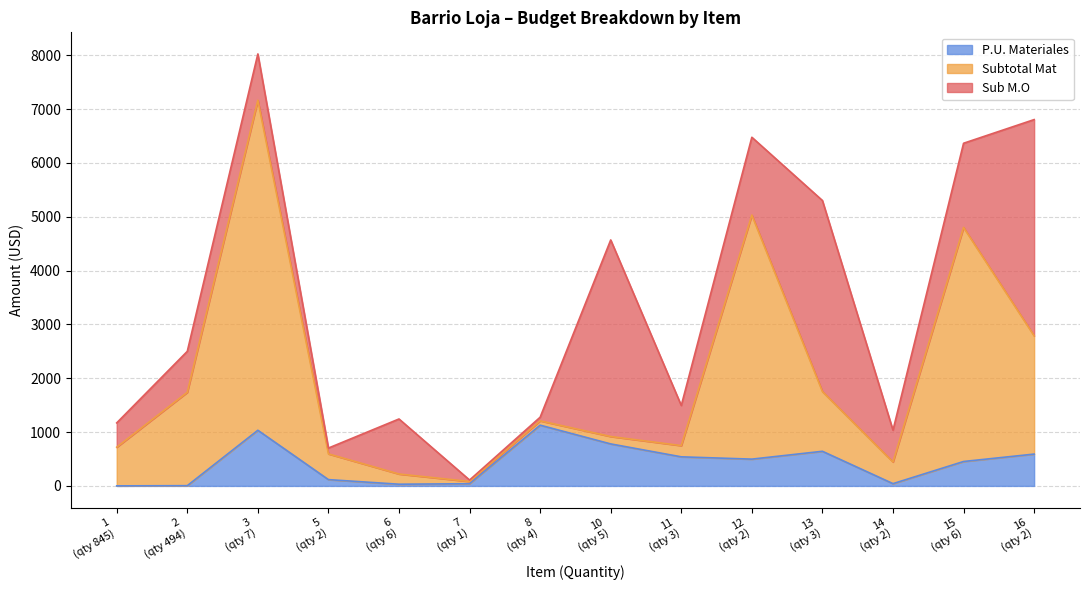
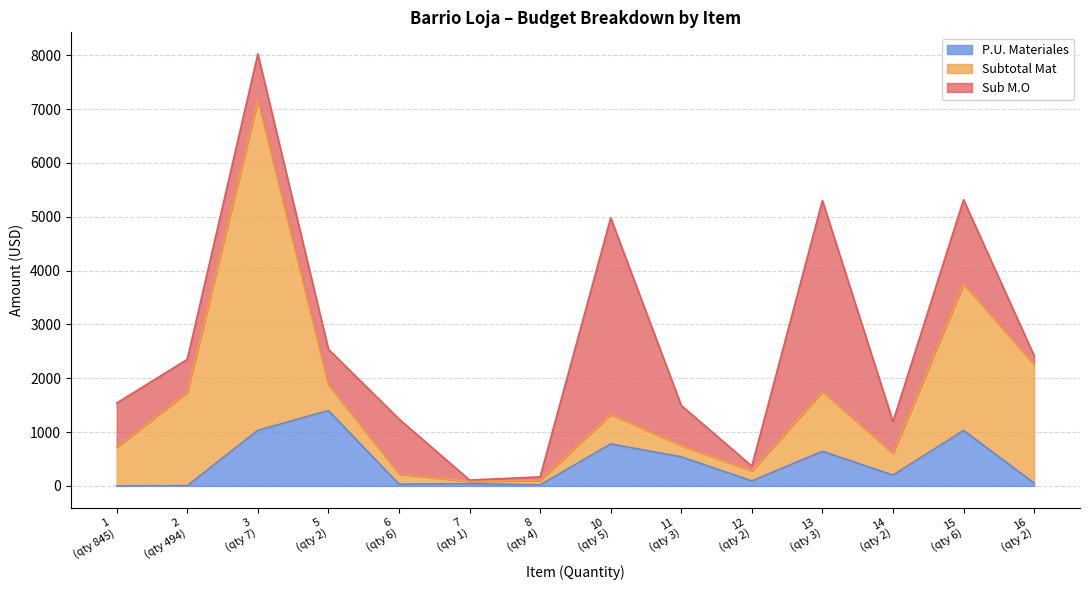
Sub M.O, 1 (qty 845): 500 -> 800
Sub M.O, 2 (qty 494): 800 -> 600
P.U. Materiales, 5 (qty 2): 100 -> 1400
Sub M.O, 5 (qty 2): 100 -> 700
P.U. Materiales, 8 (qty 4): 1100 -> 0
Subtotal Mat, 10 (qty 5): 100 -> 500
P.U. Materiales, 12 (qty 2): 500 -> 100
Subtotal Mat, 12 (qty 2): 4500 -> 200
Sub M.O, 12 (qty 2): 1400 -> 100
P.U. Materiales, 14 (qty 2): 0 -> 200
P.U. Materiales, 15 (qty 6): 500 -> 1000
Subtotal Mat, 15 (qty 6): 4300 -> 2700
P.U. Materiales, 16 (qty 2): 600 -> 100
Sub M.O, 16 (qty 2): 4000 -> 200
